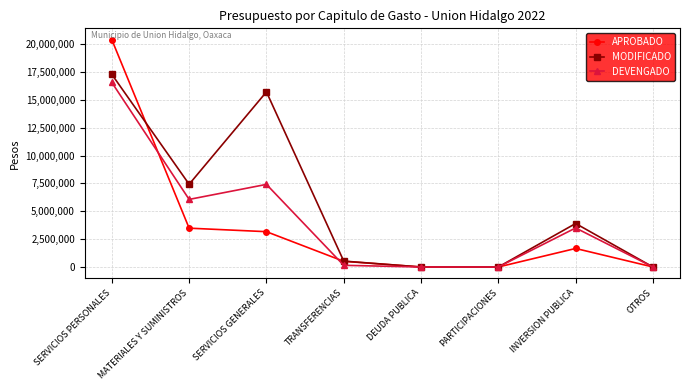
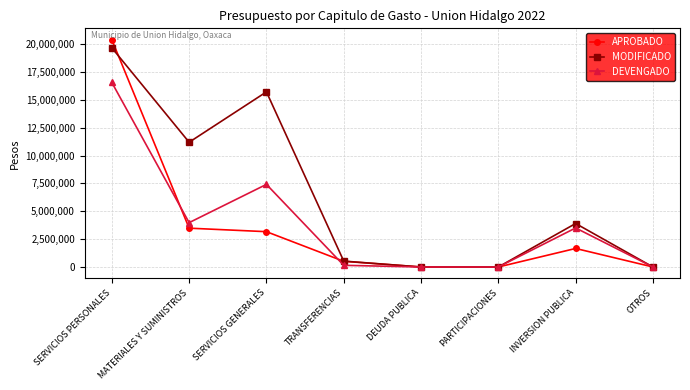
MODIFICADO, SERVICIOS PERSONALES: 17,300,000 -> 19,700,000
MODIFICADO, MATERIALES Y SUMINISTROS: 7,400,000 -> 11,200,000
DEVENGADO, MATERIALES Y SUMINISTROS: 6,100,000 -> 4,000,000
